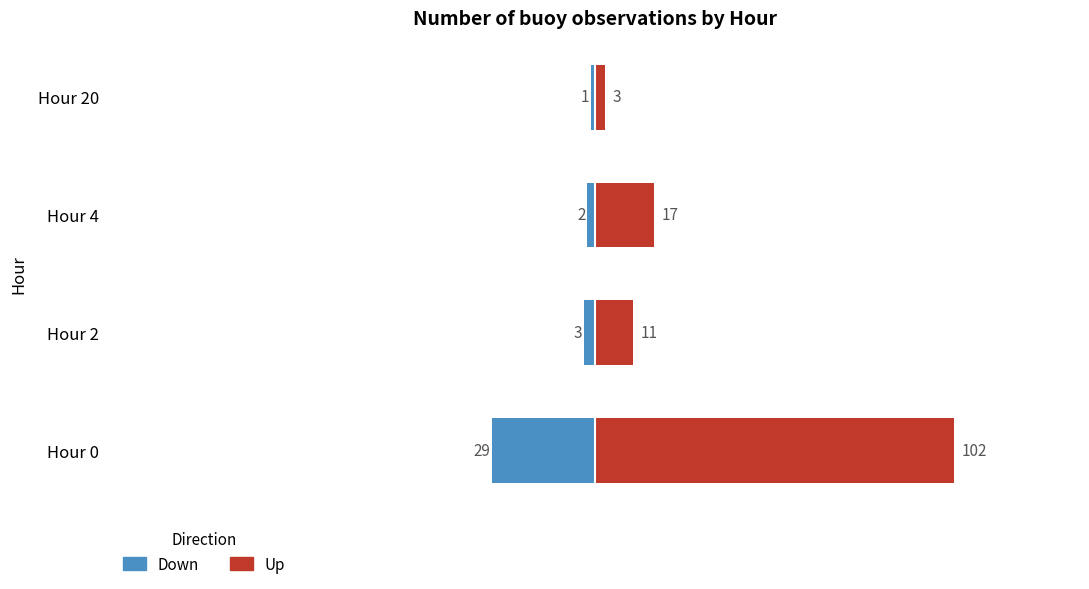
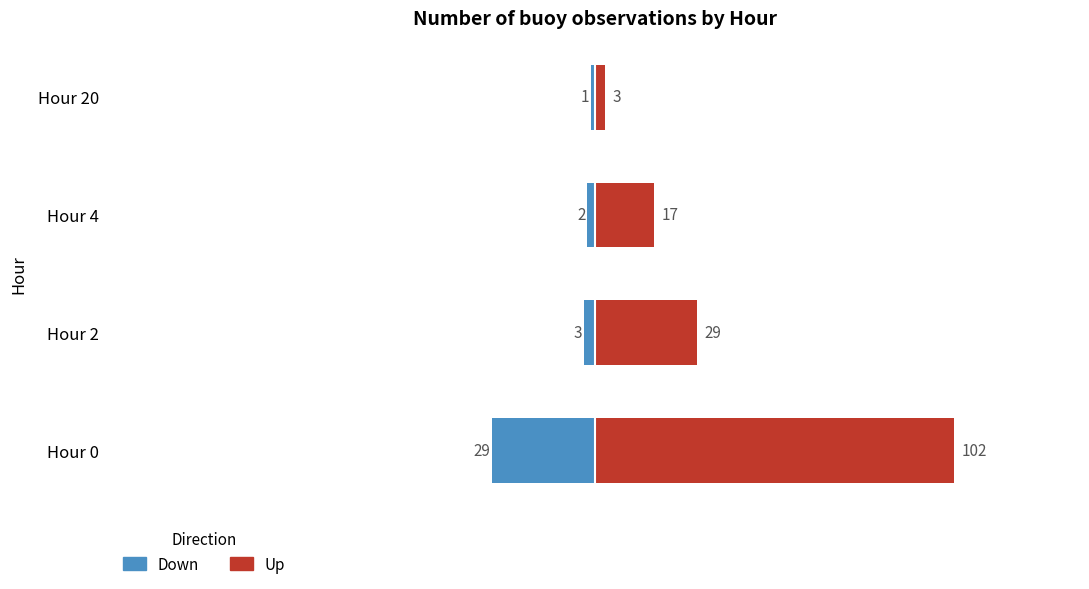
Up, Hour 2: 11 -> 29
